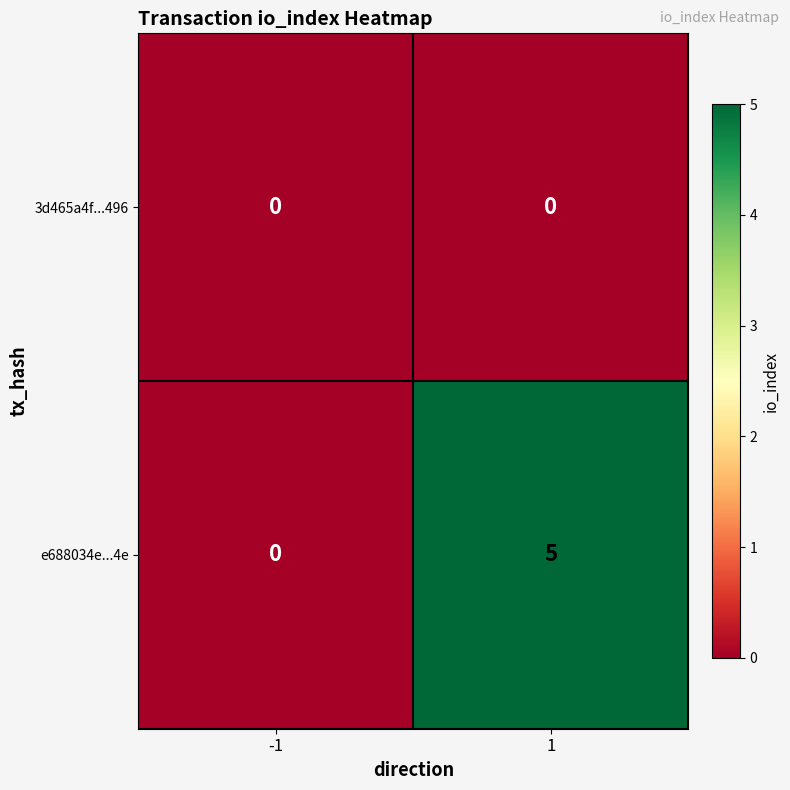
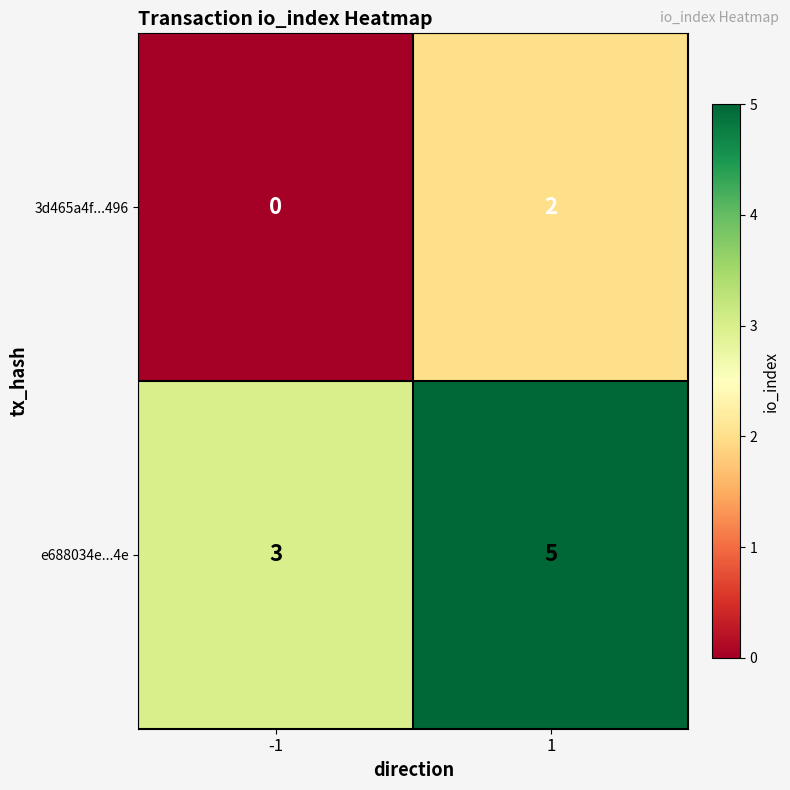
3d465a4f...496, 1: 0 -> 2
e688034e...4e, -1: 0 -> 3
